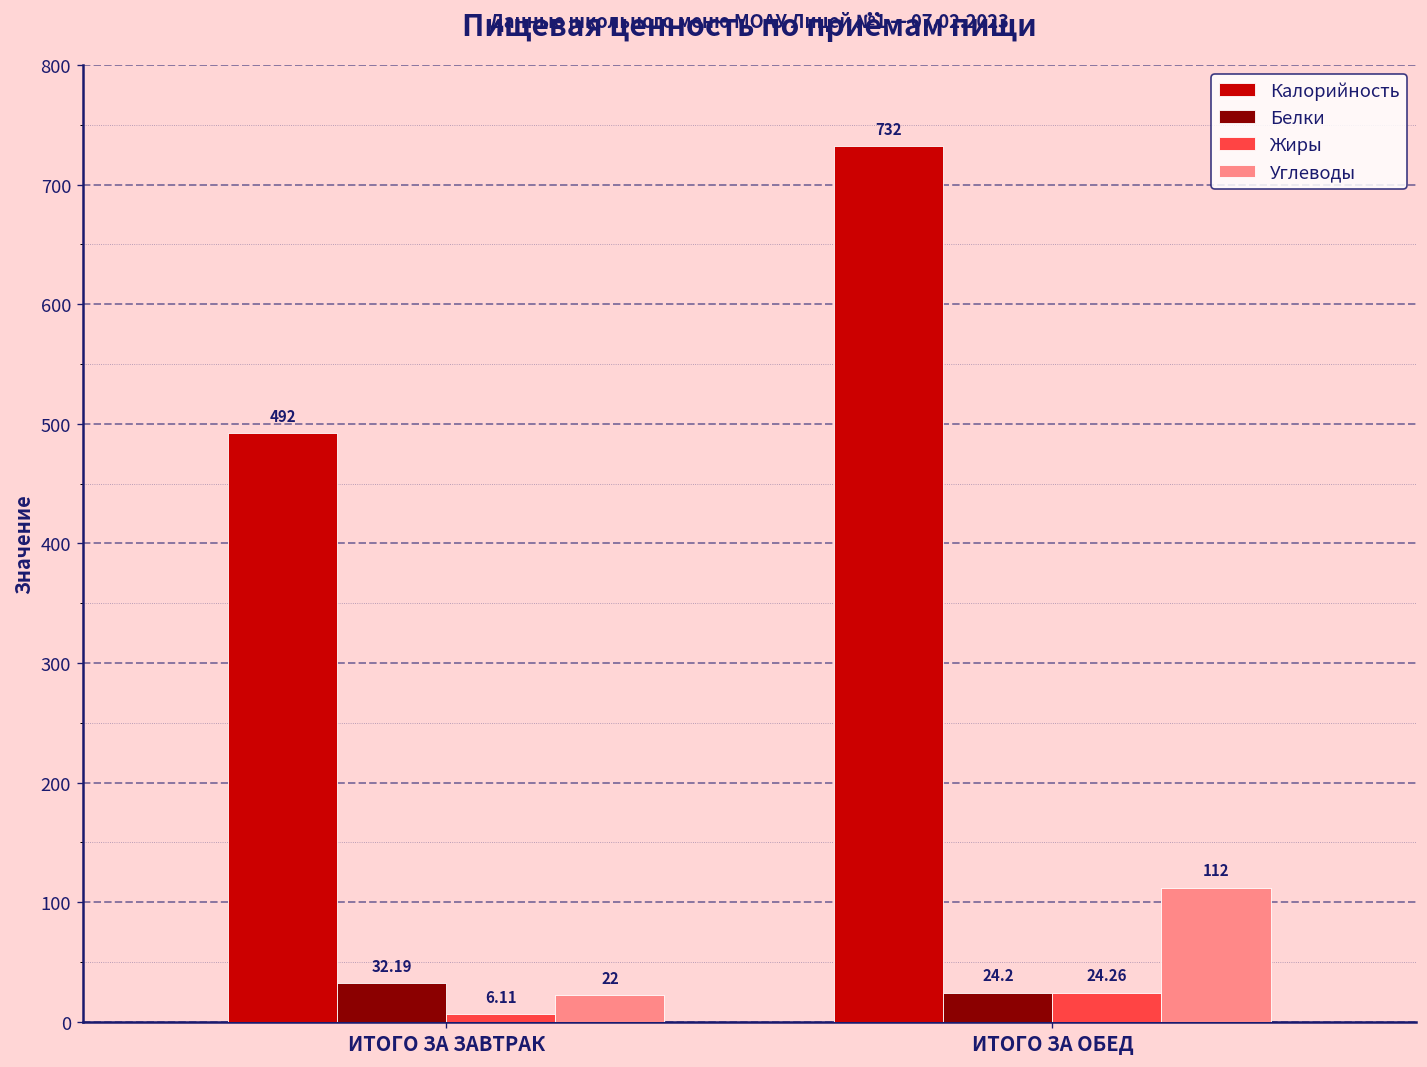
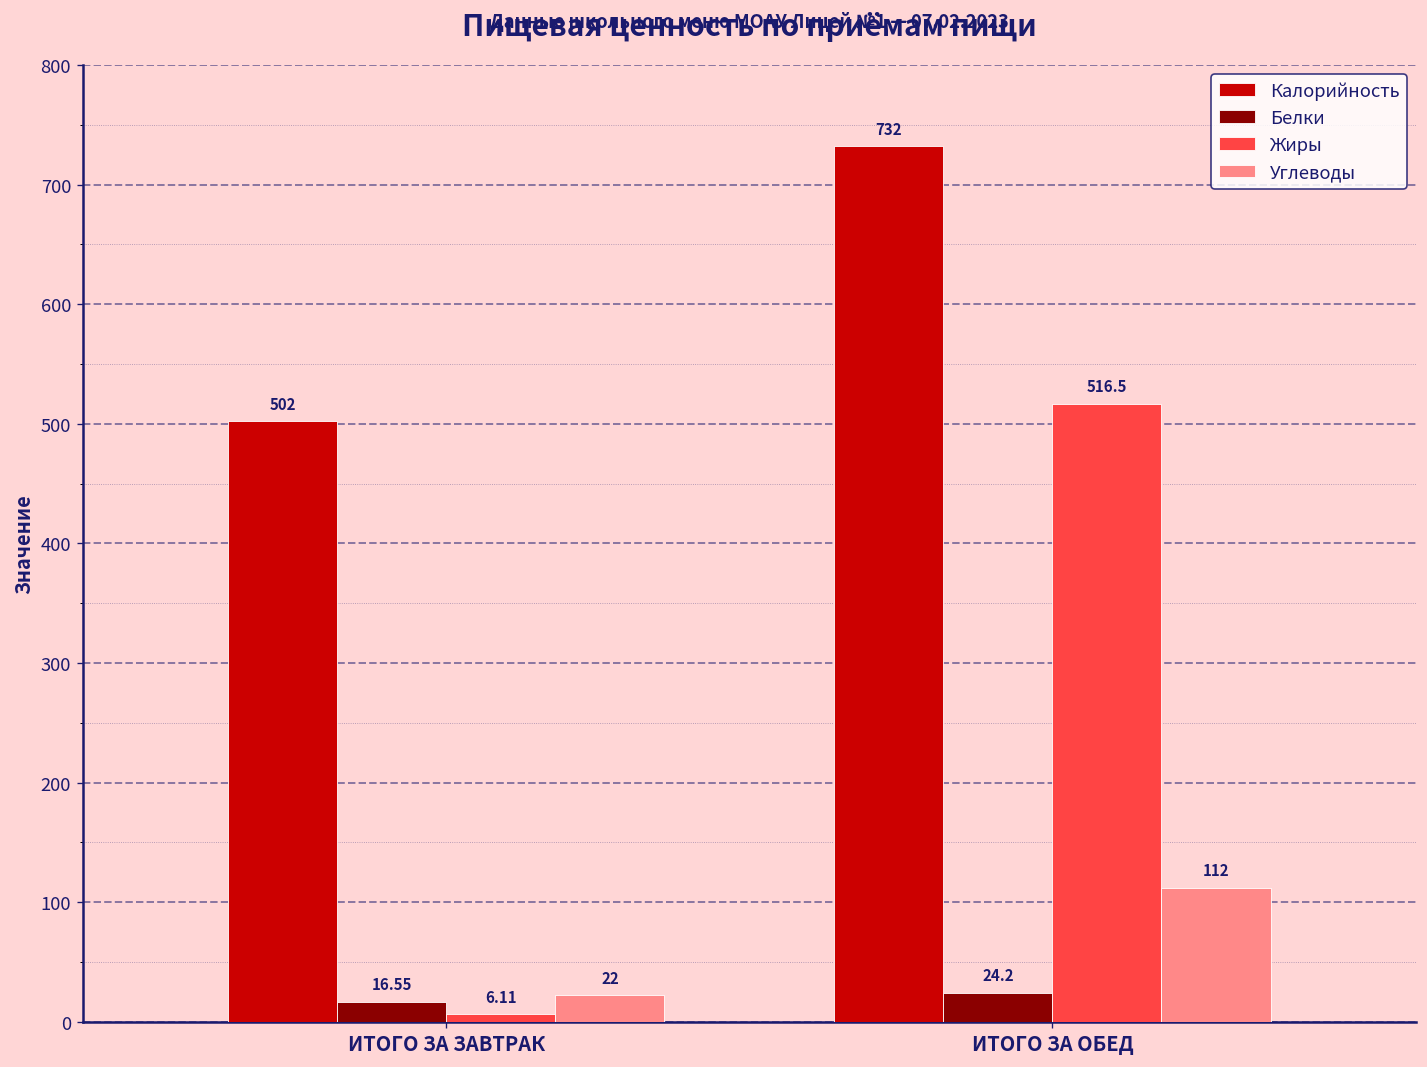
Калорийность, ИТОГО ЗА ЗАВТРАК: 492 -> 502
Белки, ИТОГО ЗА ЗАВТРАК: 32.19 -> 16.55
Жиры, ИТОГО ЗА ОБЕД: 24.26 -> 516.5
